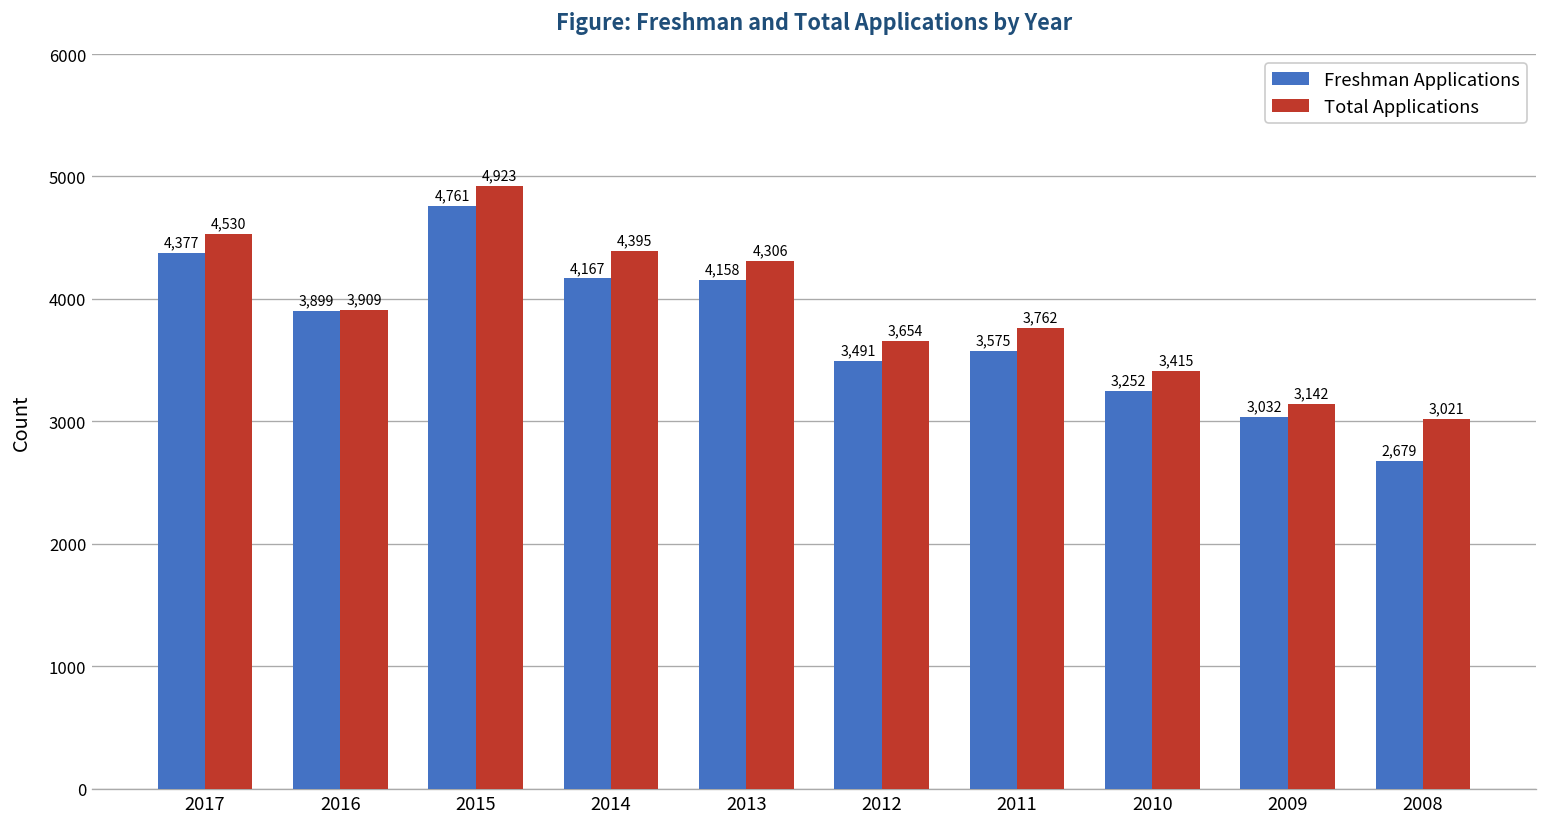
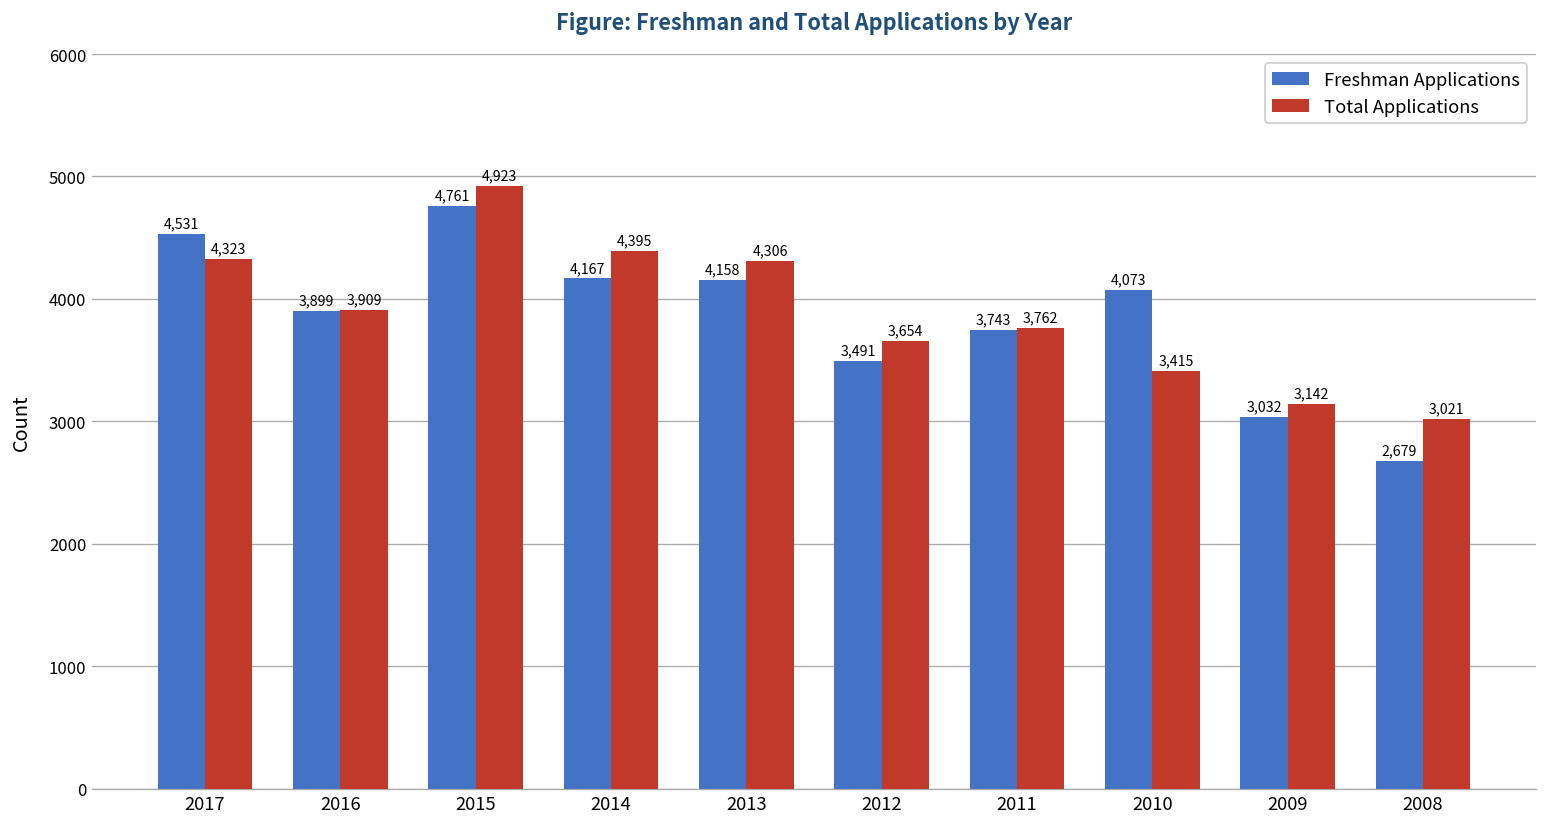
Freshman Applications, 2017: 4,377 -> 4,531
Total Applications, 2017: 4,530 -> 4,323
Freshman Applications, 2011: 3,575 -> 3,743
Freshman Applications, 2010: 3,252 -> 4,073
